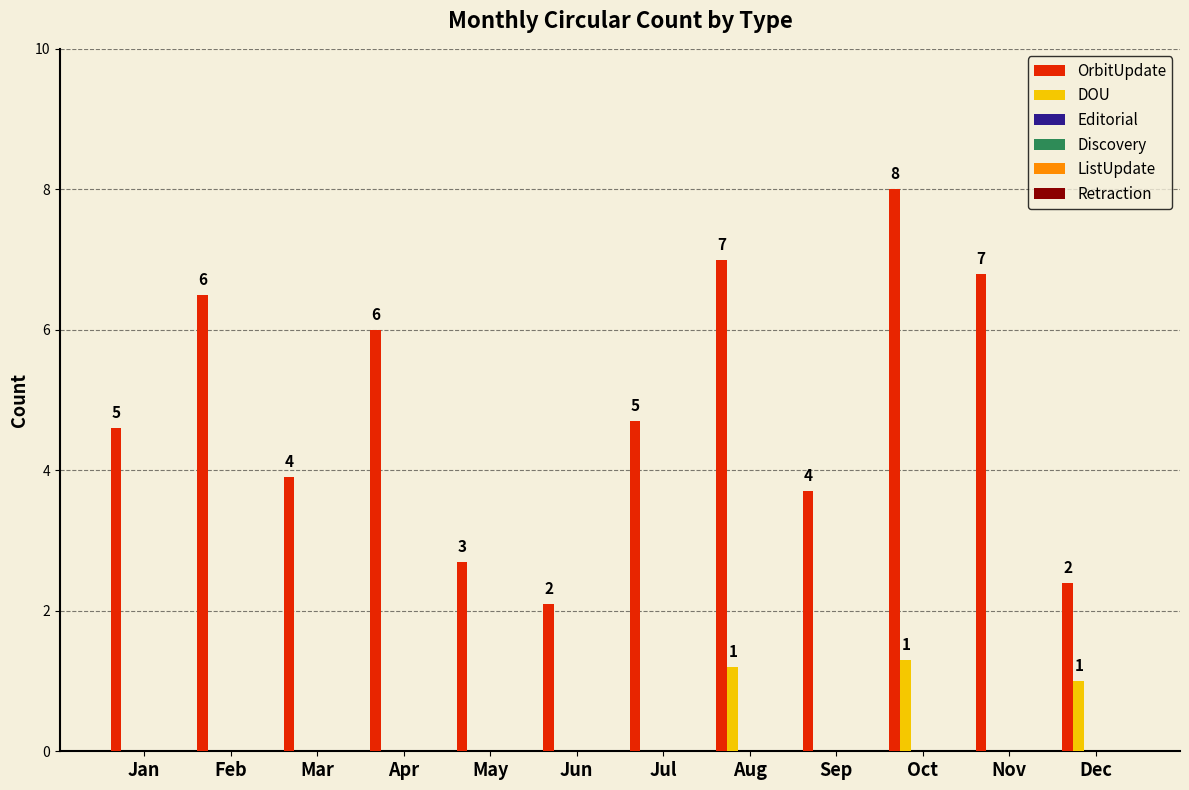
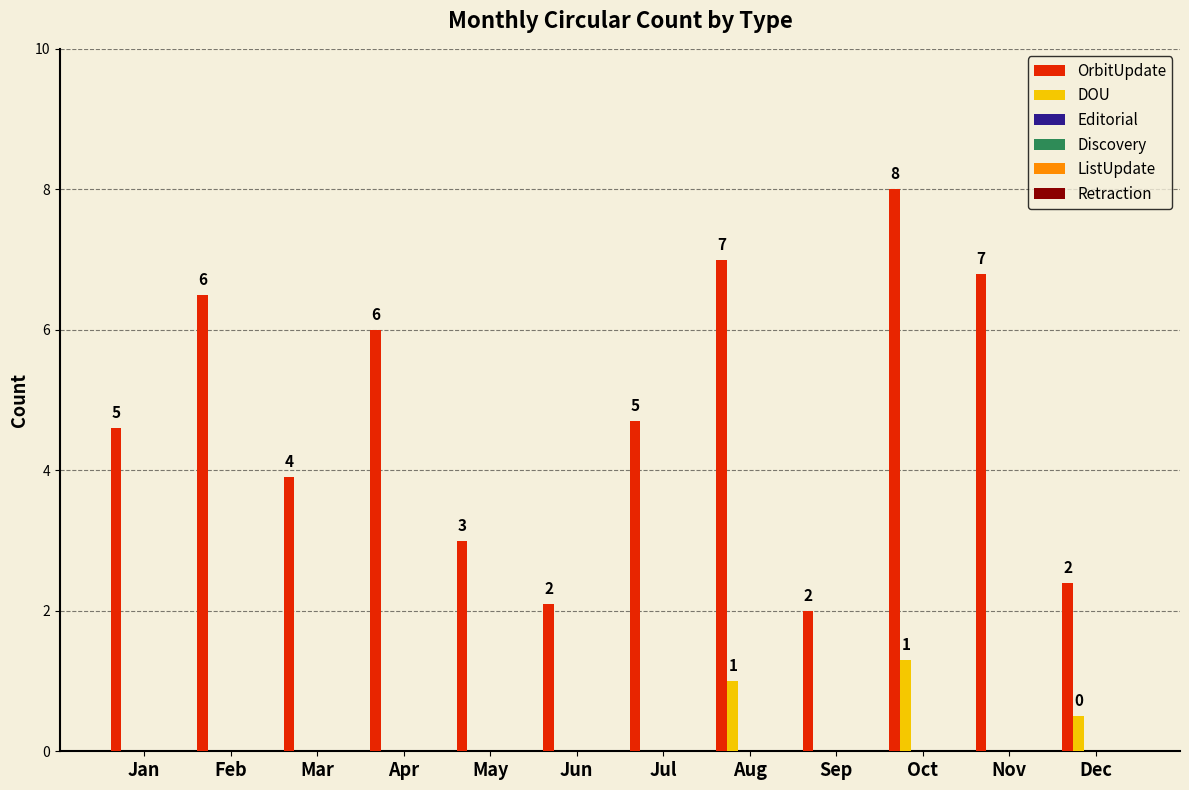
OrbitUpdate, May: 2.7 -> 3.0
DOU, Aug: 1.2 -> 1.0
OrbitUpdate, Sep: 4 -> 2
DOU, Dec: 1 -> 0
